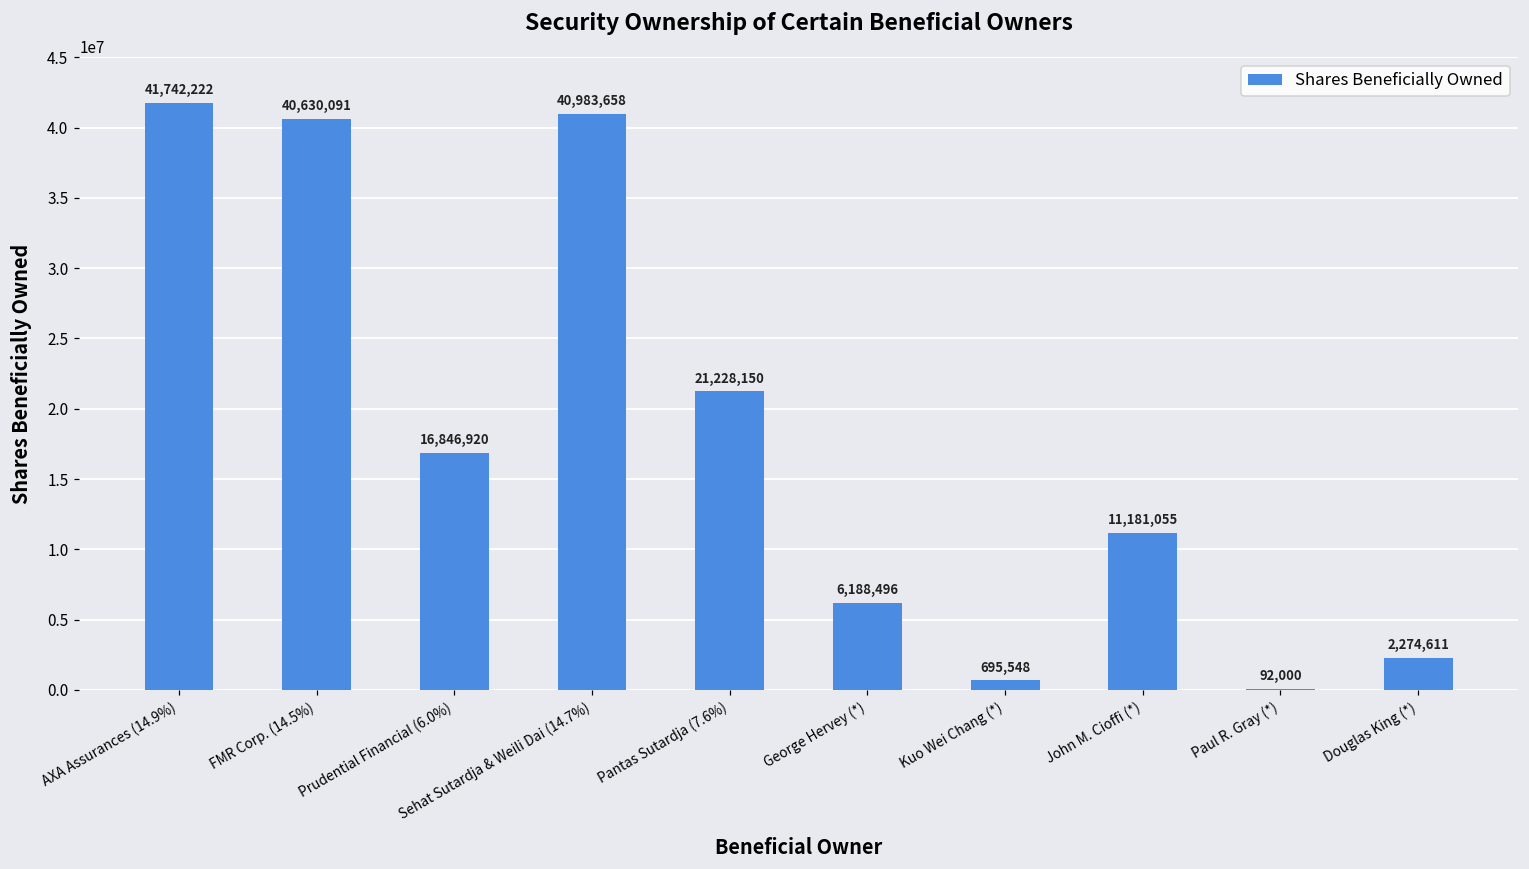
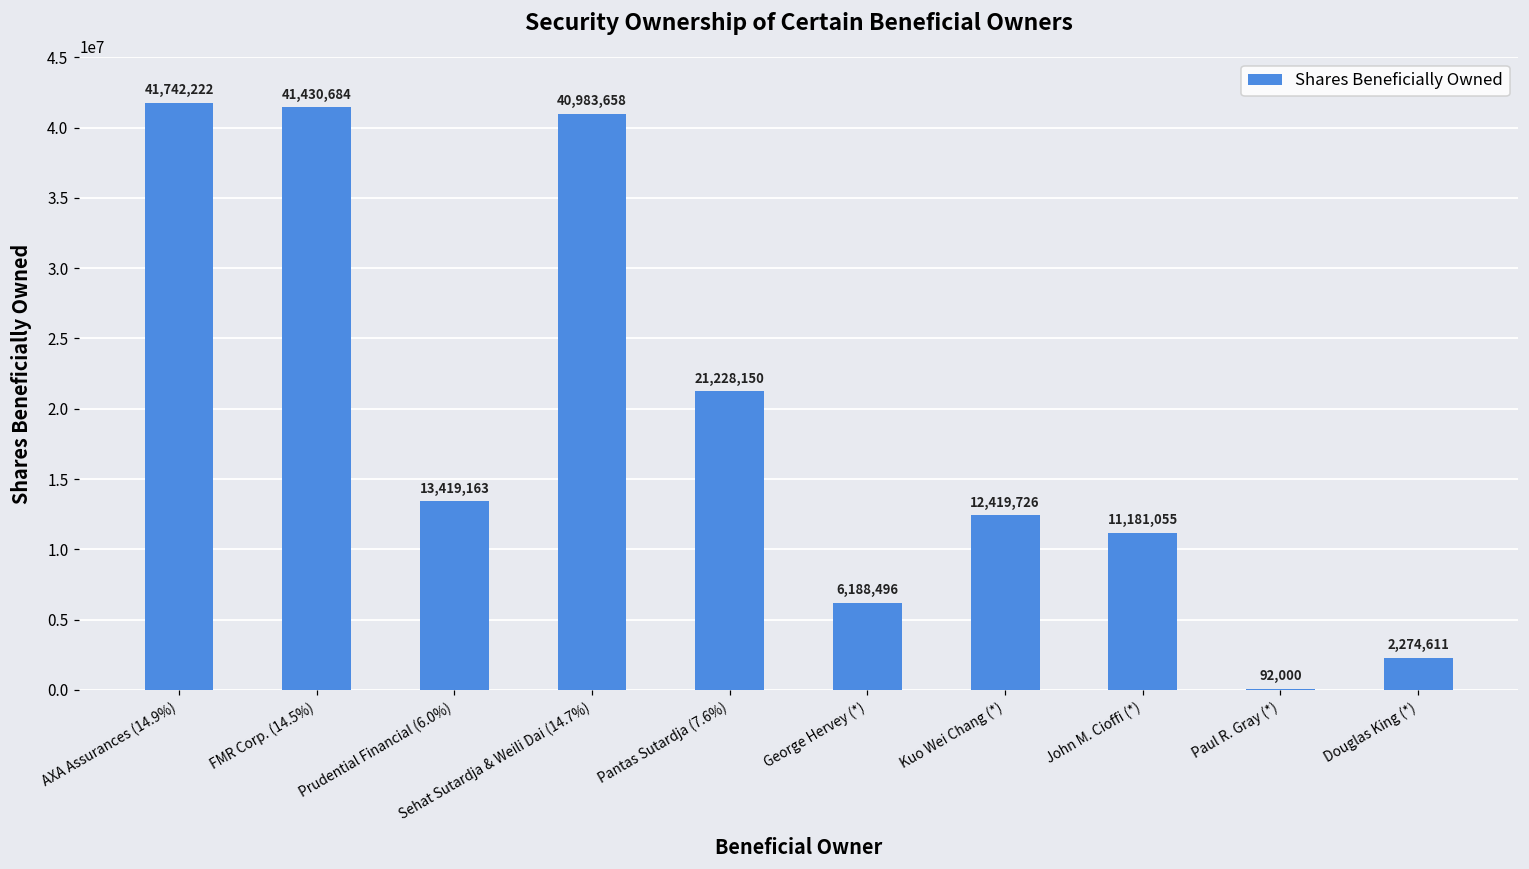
FMR Corp. (14.5%): 40,630,091 -> 41,430,684
Prudential Financial (6.0%): 16,846,920 -> 13,419,163
Kuo Wei Chang (*): 695,548 -> 12,419,726
